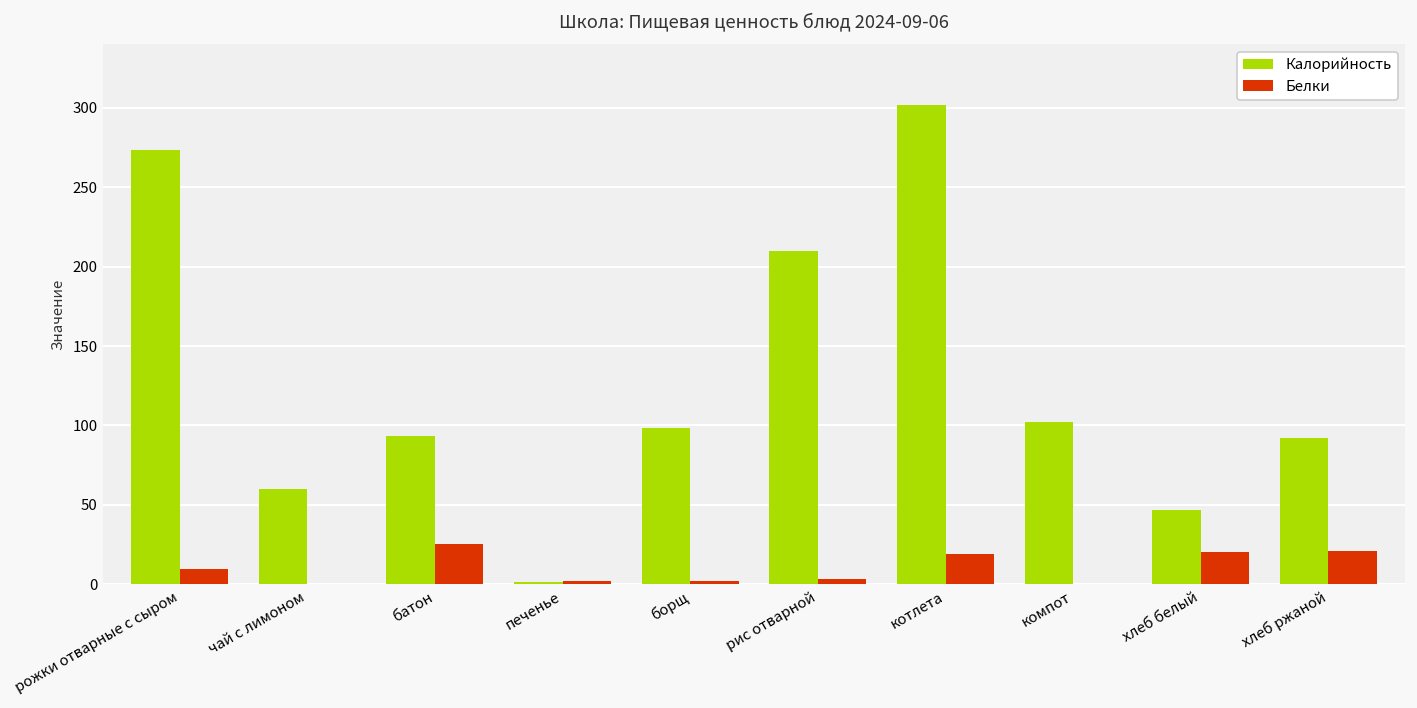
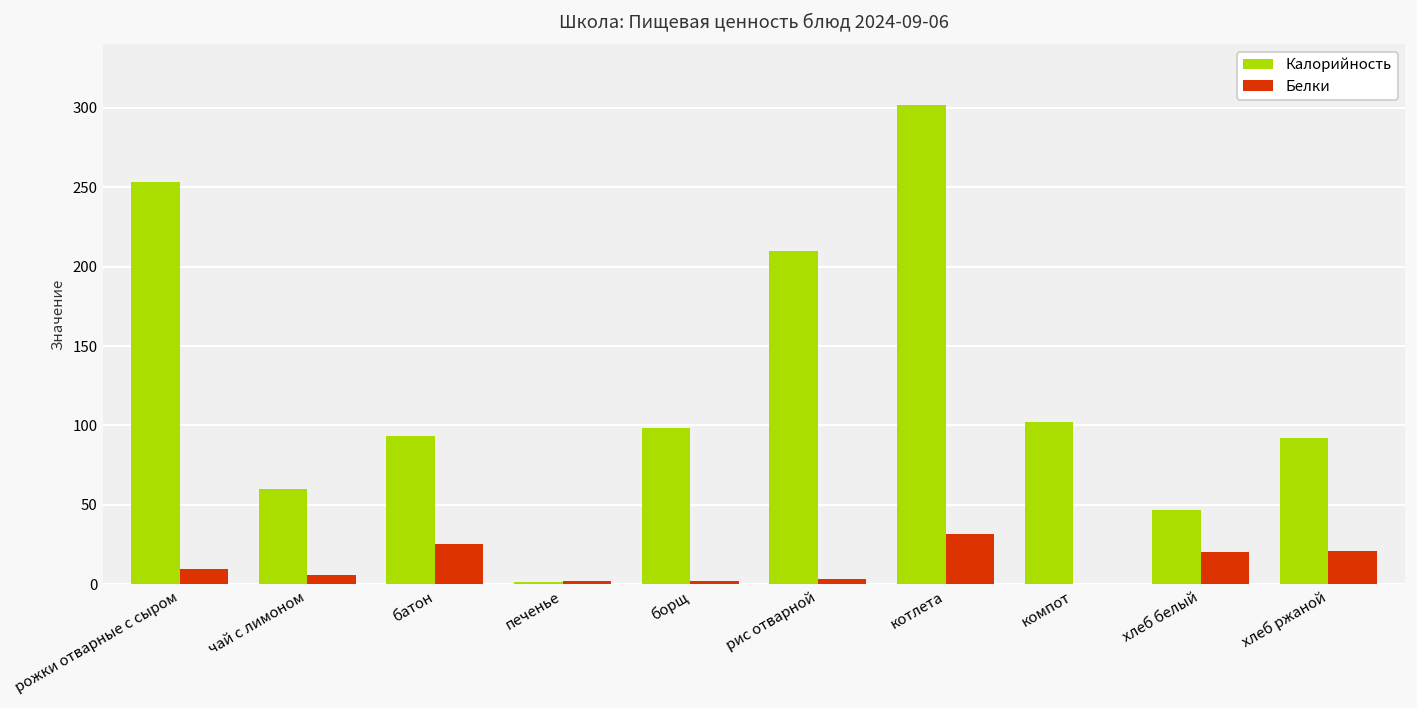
Калорийность, рожки отварные с сыром: 274 -> 253
Белки, чай с лимоном: 0 -> 6
Белки, котлета: 19 -> 32
